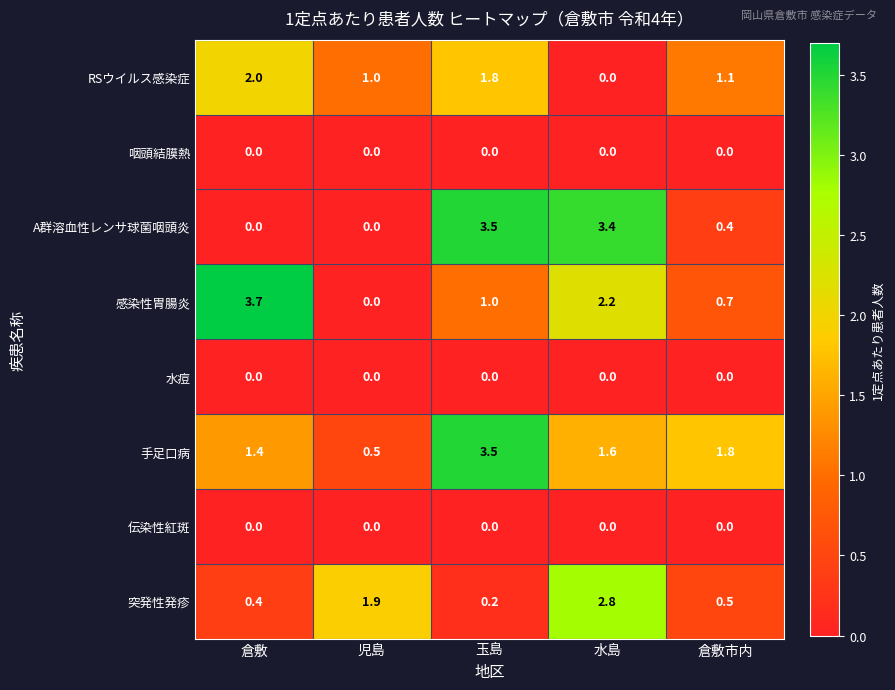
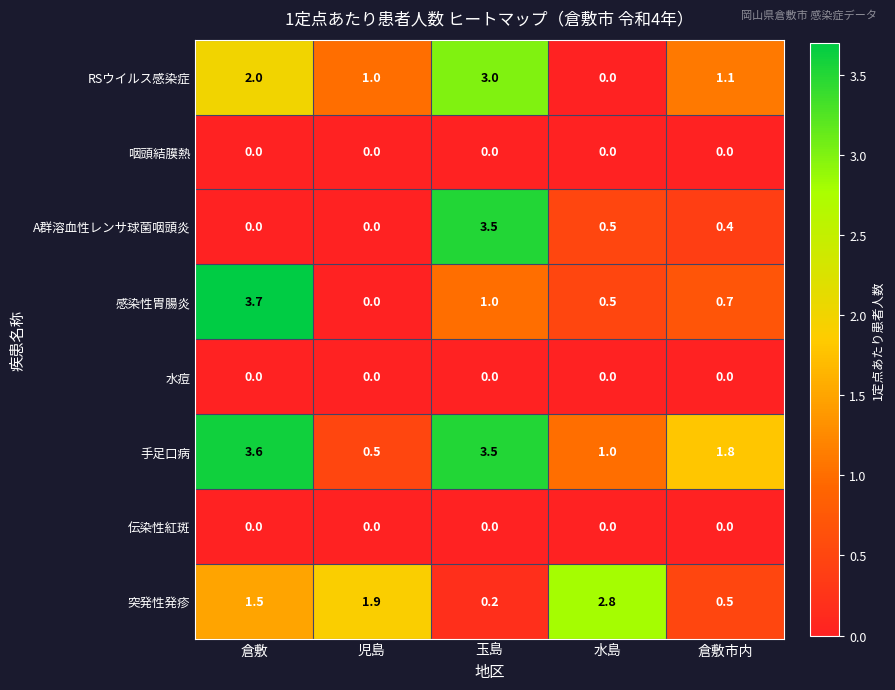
RSウイルス感染症, 玉島: 1.8 -> 3.0
A群溶血性レンサ球菌咽頭炎, 水島: 3.4 -> 0.5
感染性胃腸炎, 水島: 2.2 -> 0.5
手足口病, 倉敷: 1.4 -> 3.6
手足口病, 水島: 1.6 -> 1.0
突発性発疹, 倉敷: 0.4 -> 1.5
